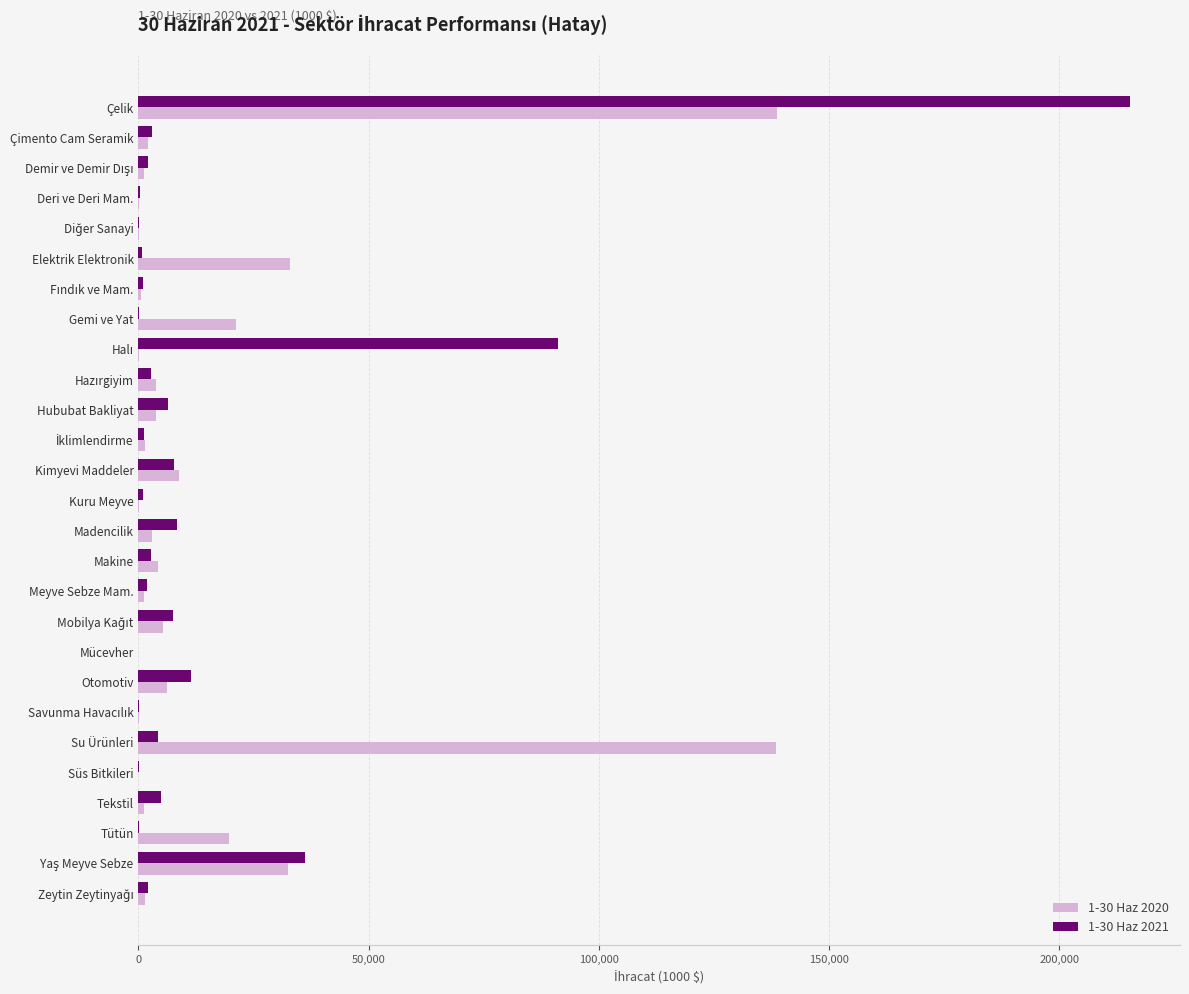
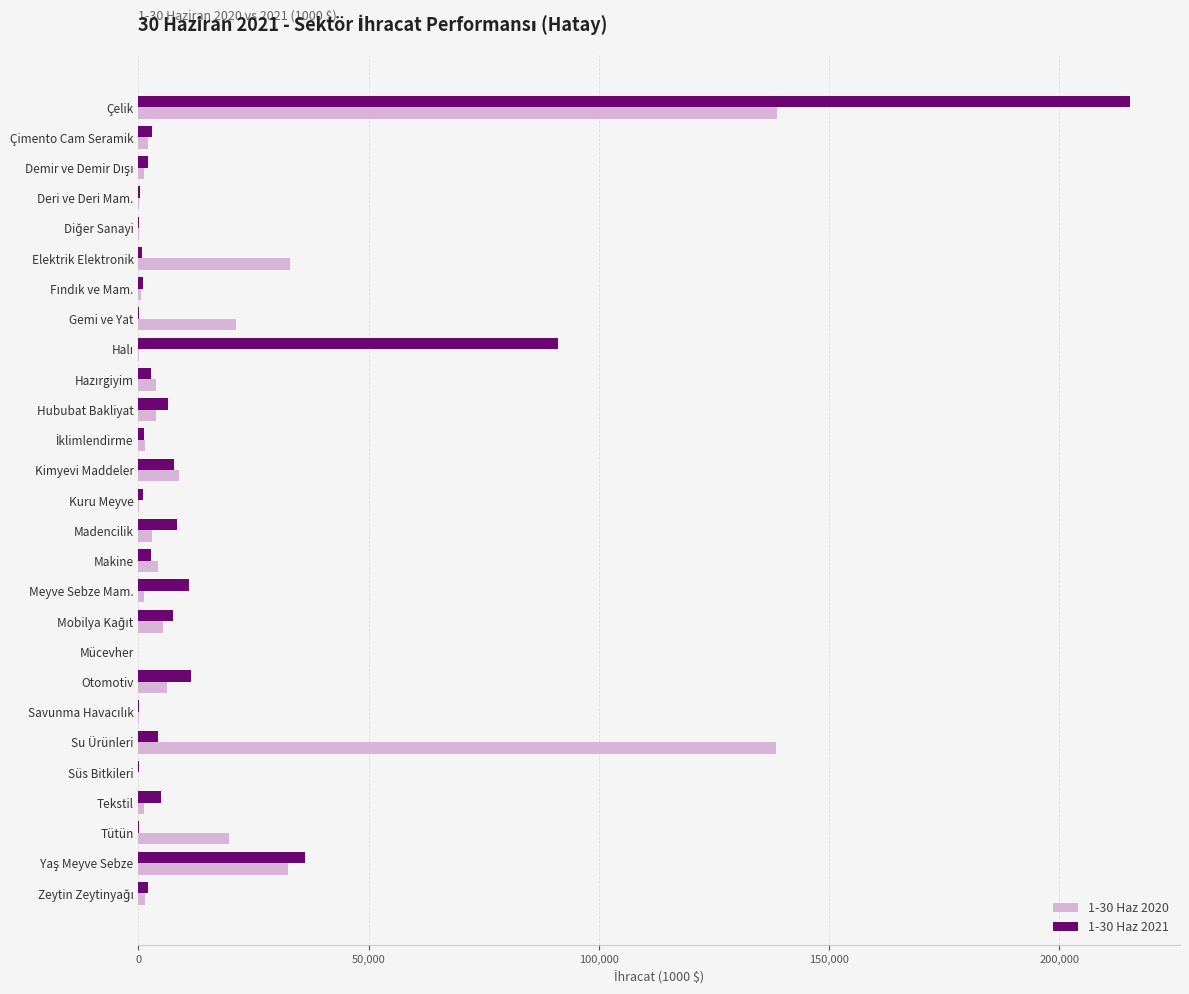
1-30 Haz 2021, Meyve Sebze Mam.: 2,000 -> 11,000
